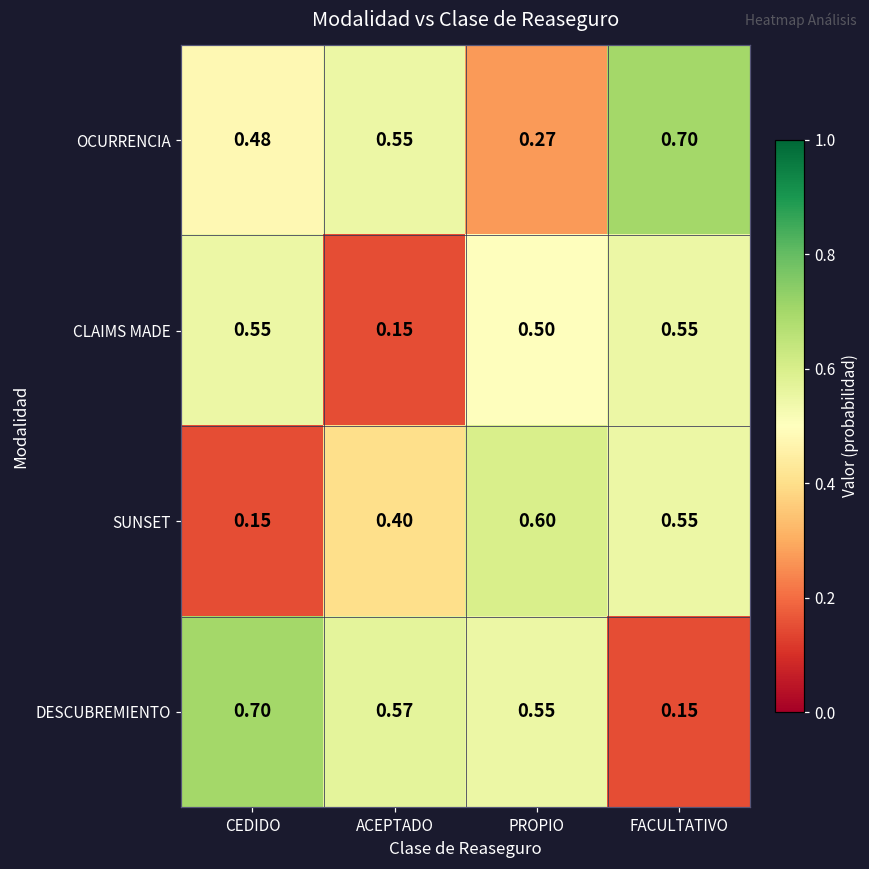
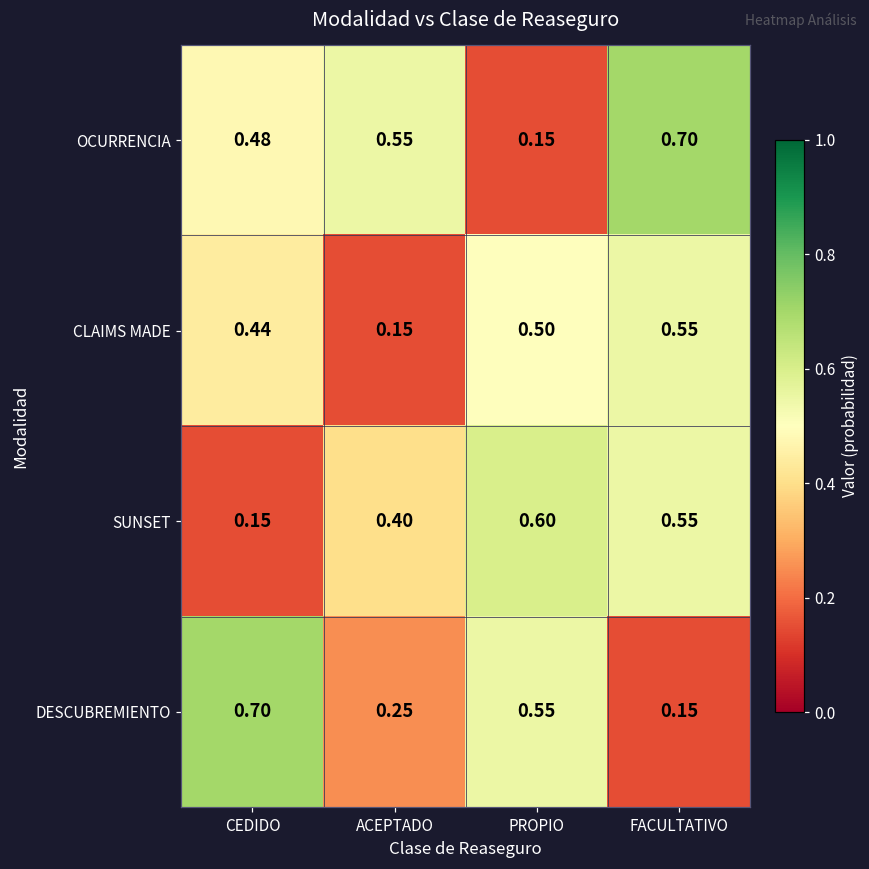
OCURRENCIA, PROPIO: 0.27 -> 0.15
CLAIMS MADE, CEDIDO: 0.55 -> 0.44
DESCUBREMIENTO, ACEPTADO: 0.57 -> 0.25
